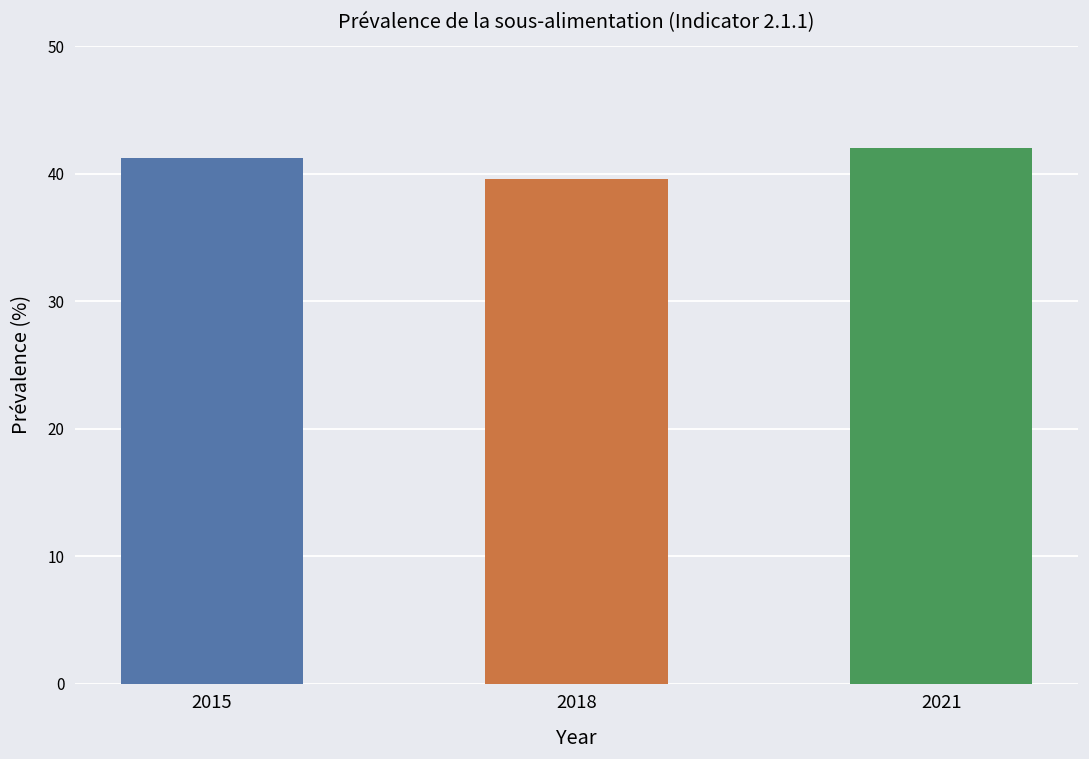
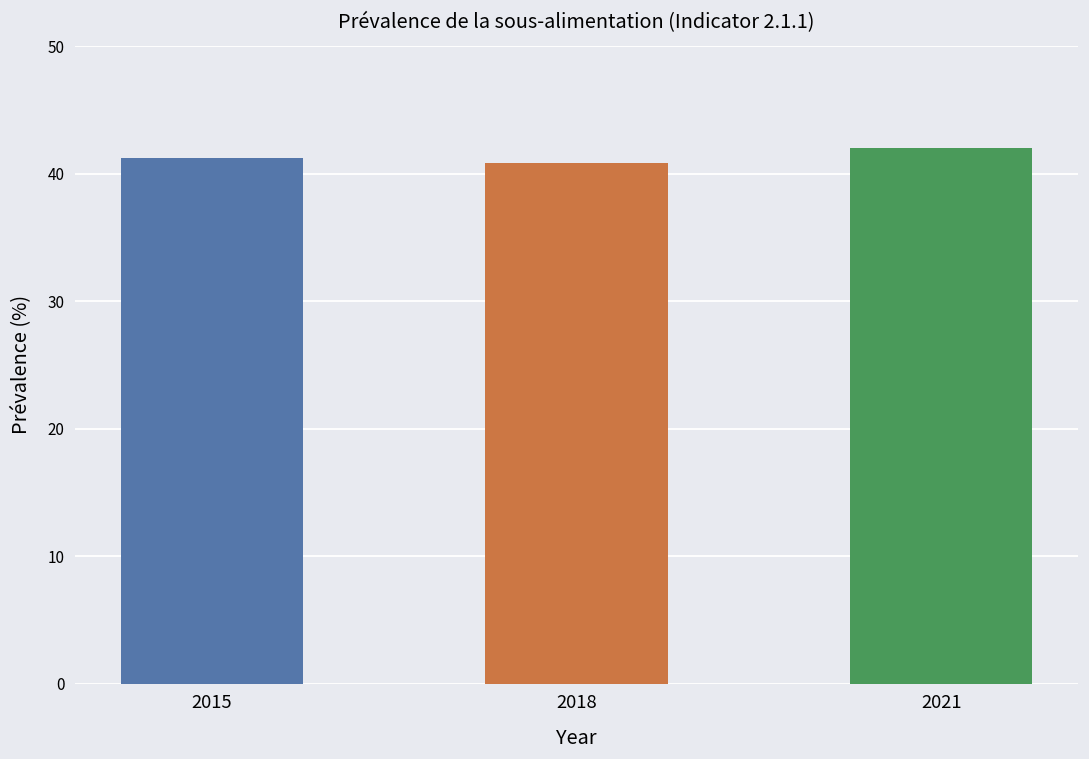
2018: 39.6 -> 40.8
